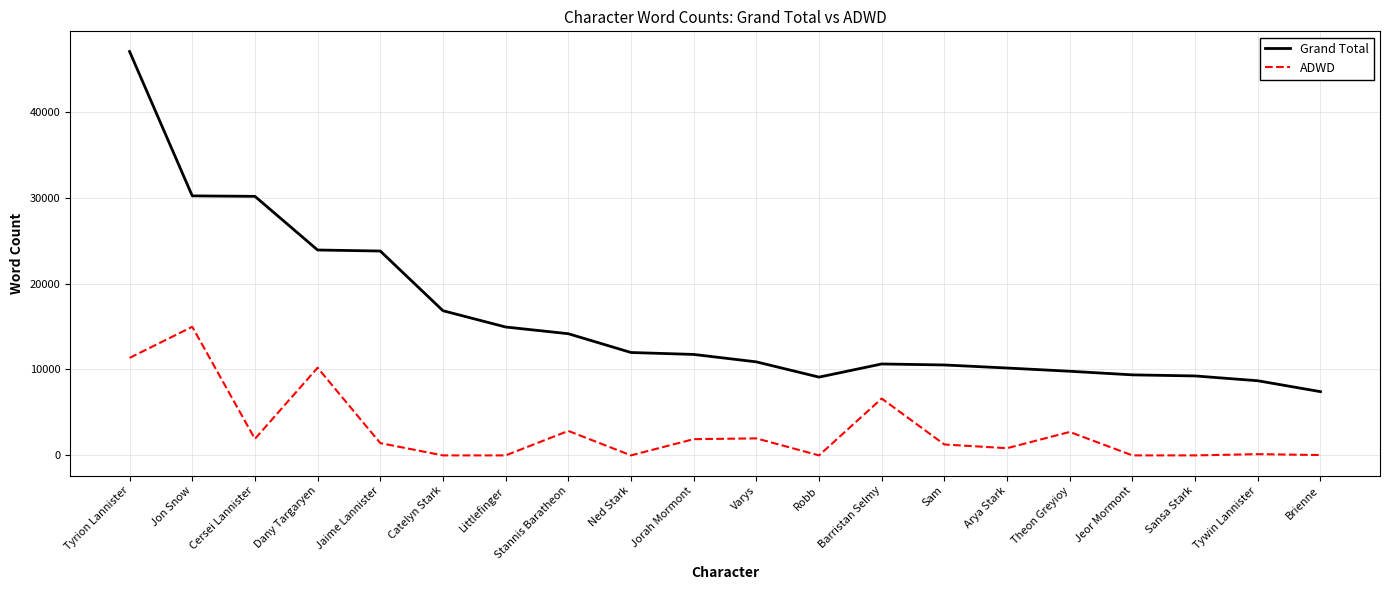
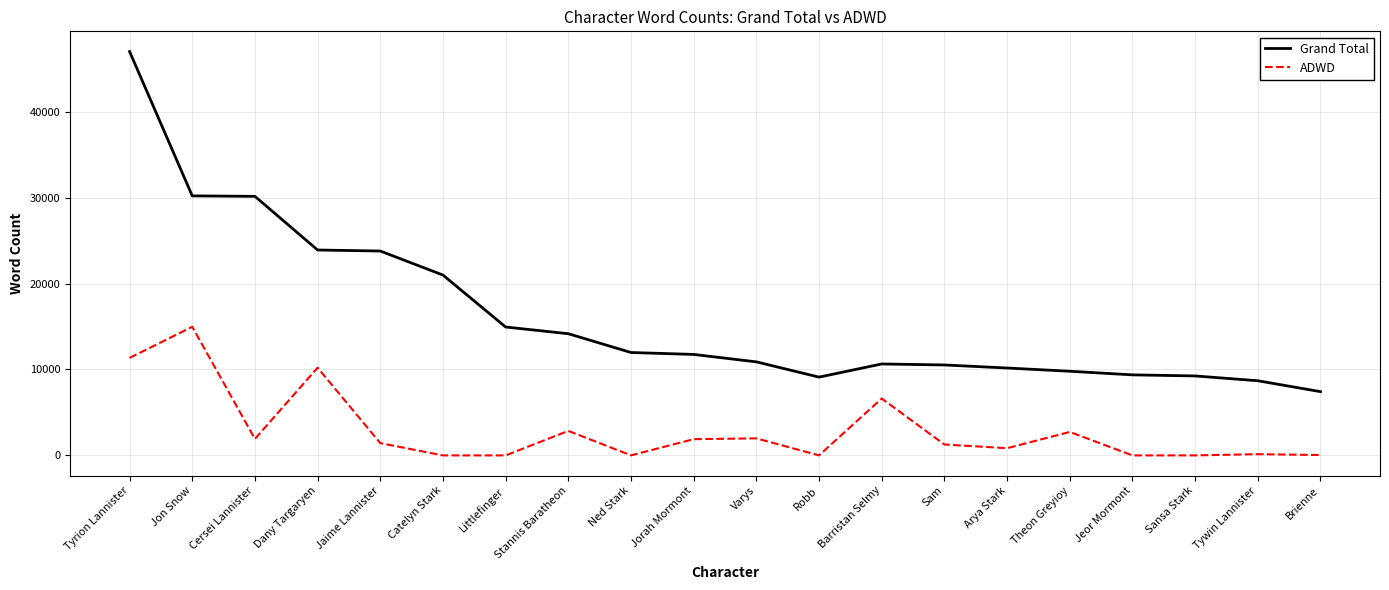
Grand Total, Catelyn Stark: 17000 -> 21000
